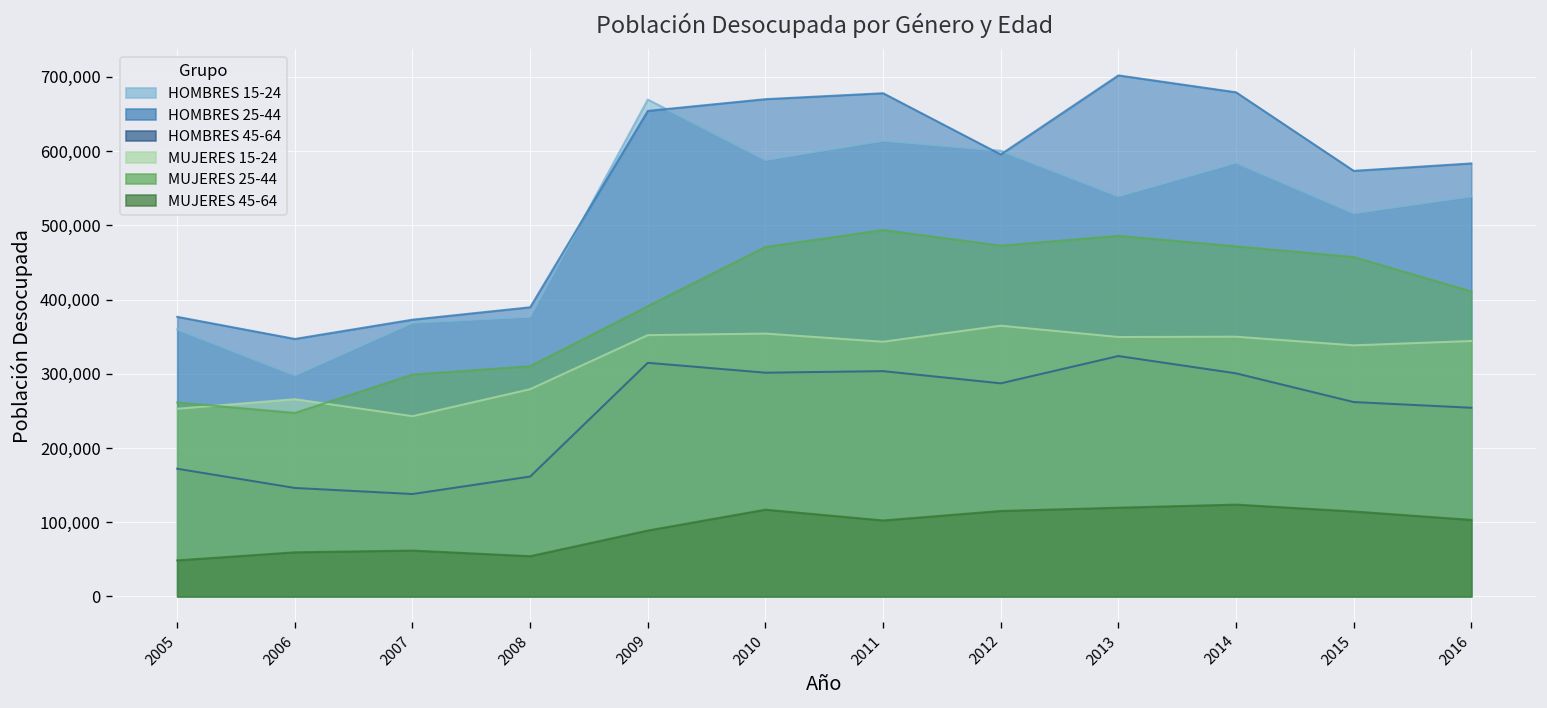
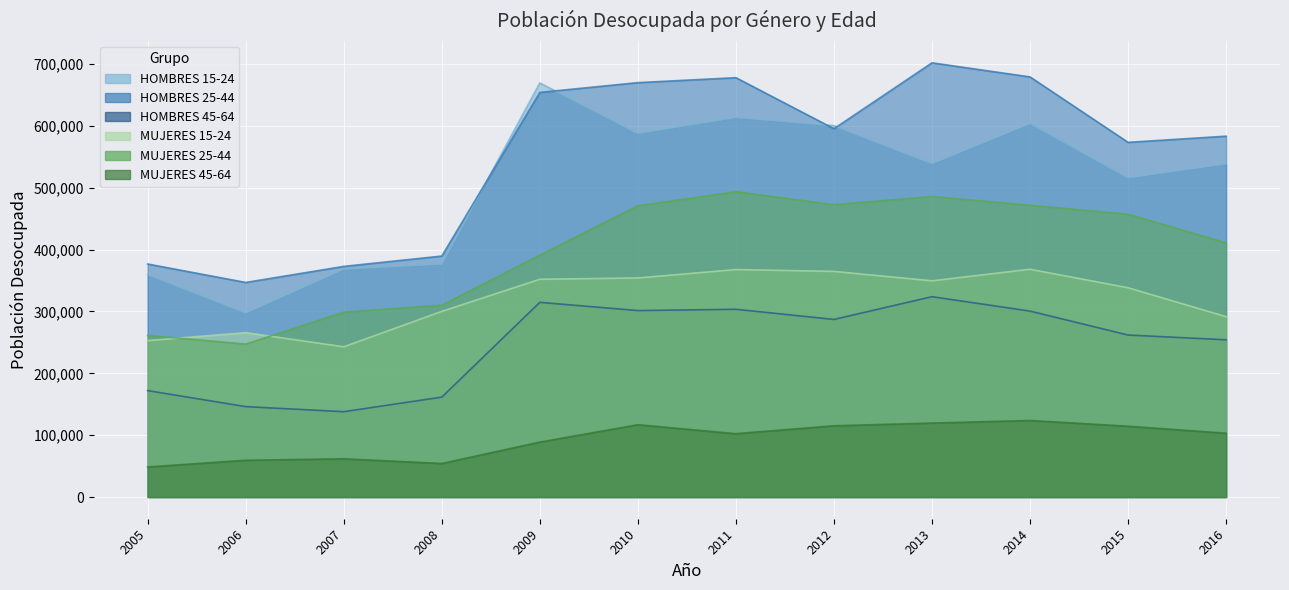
MUJERES 15-24, 2008: 280,000 -> 300,000
MUJERES 15-24, 2011: 340,000 -> 370,000
HOMBRES 15-24, 2014: 580,000 -> 600,000
MUJERES 15-24, 2014: 350,000 -> 370,000
MUJERES 15-24, 2016: 340,000 -> 290,000
